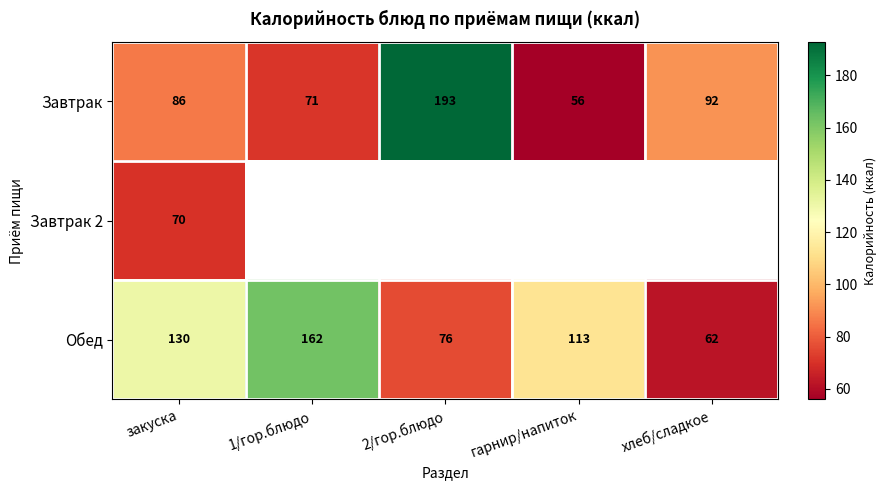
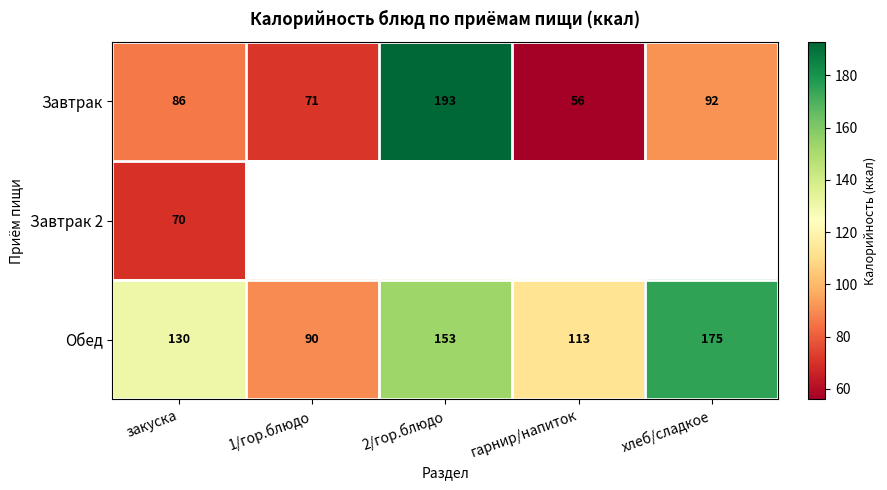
Обед, 1/гор.блюдо: 162 -> 90
Обед, 2/гор.блюдо: 76 -> 153
Обед, хлеб/сладкое: 62 -> 175
